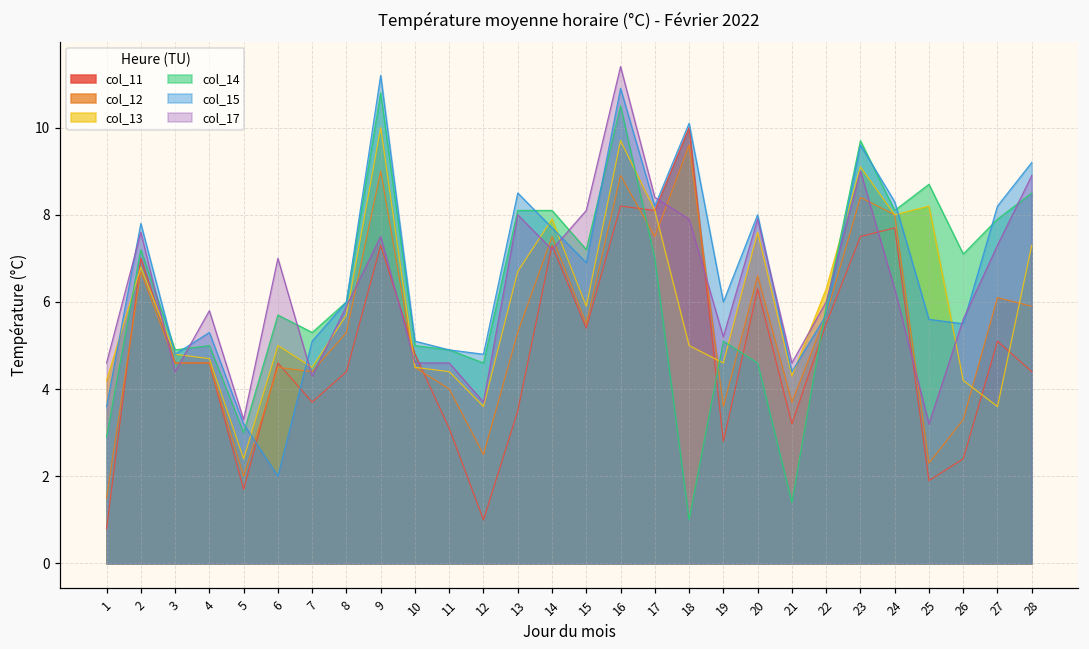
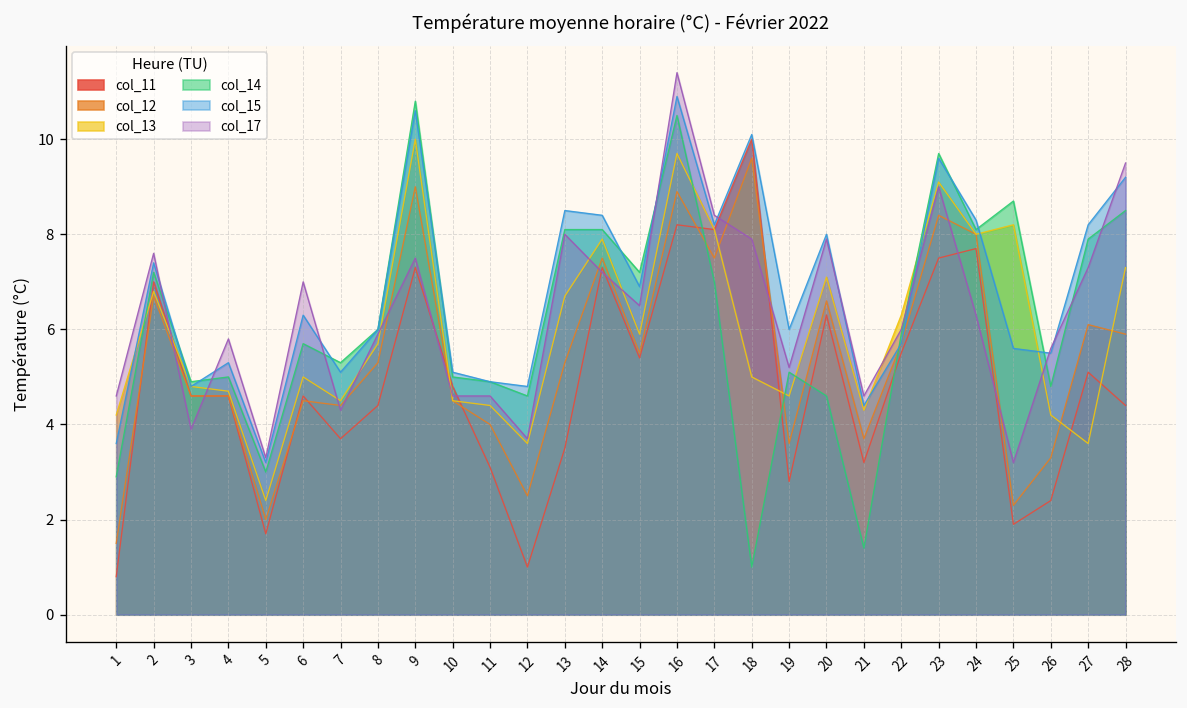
col_15, 2: 7.8 -> 7.4
col_17, 3: 4.4 -> 3.9
col_15, 6: 2.0 -> 6.3
col_15, 9: 11.2 -> 10.6
col_15, 14: 7.7 -> 8.4
col_17, 15: 8.1 -> 6.5
col_13, 20: 7.6 -> 7.1
col_14, 26: 7.1 -> 4.8
col_17, 28: 8.9 -> 9.5
